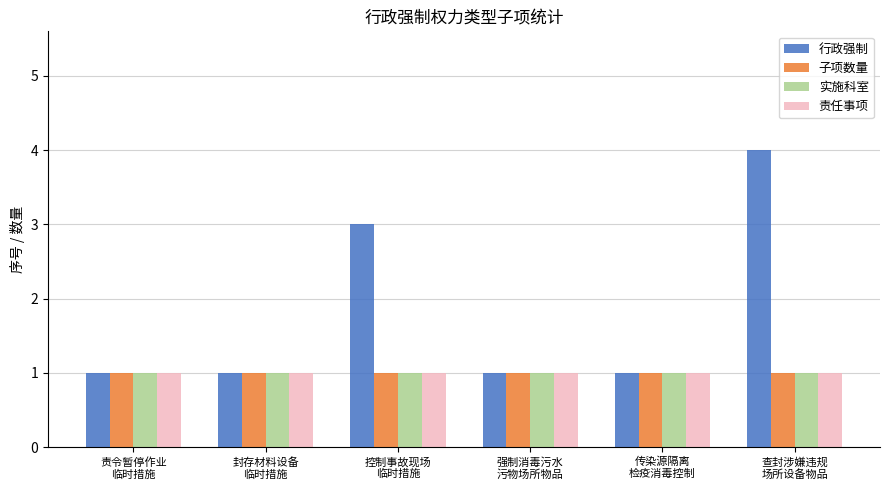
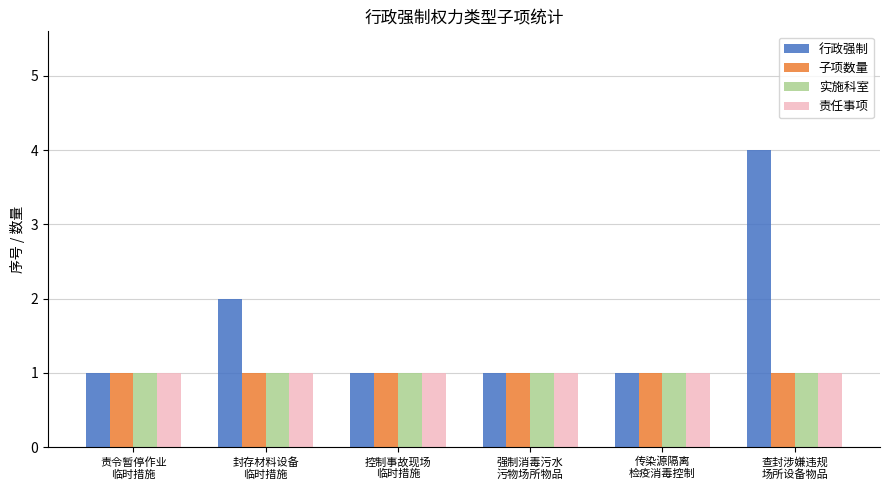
行政强制, 封存材料设备 临时措施: 1 -> 2
行政强制, 控制事故现场 临时措施: 3 -> 1
